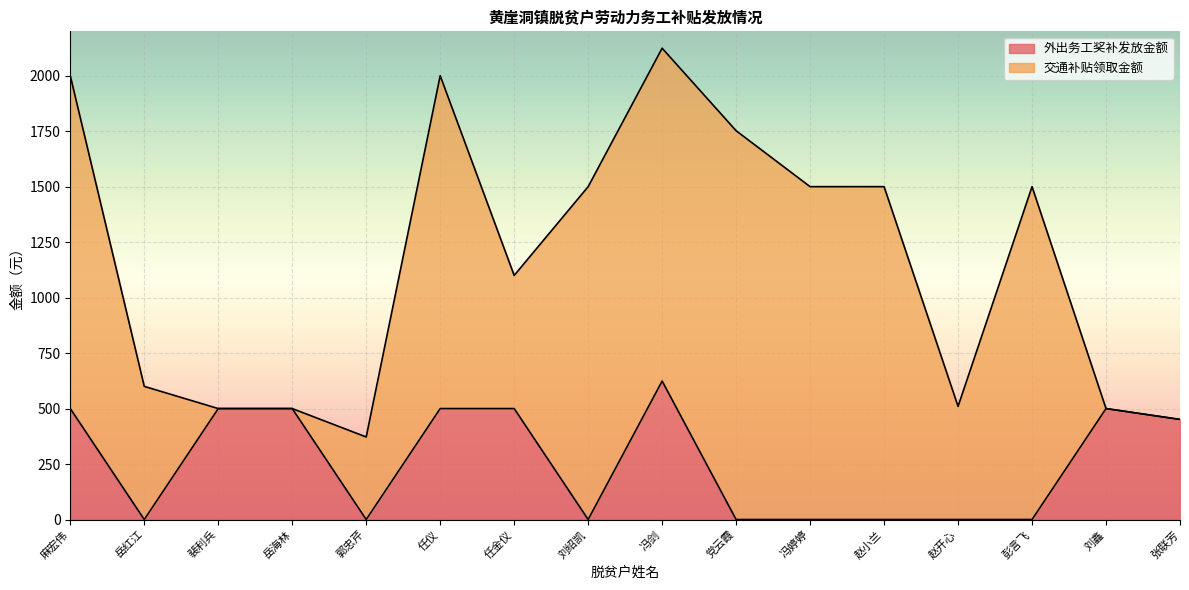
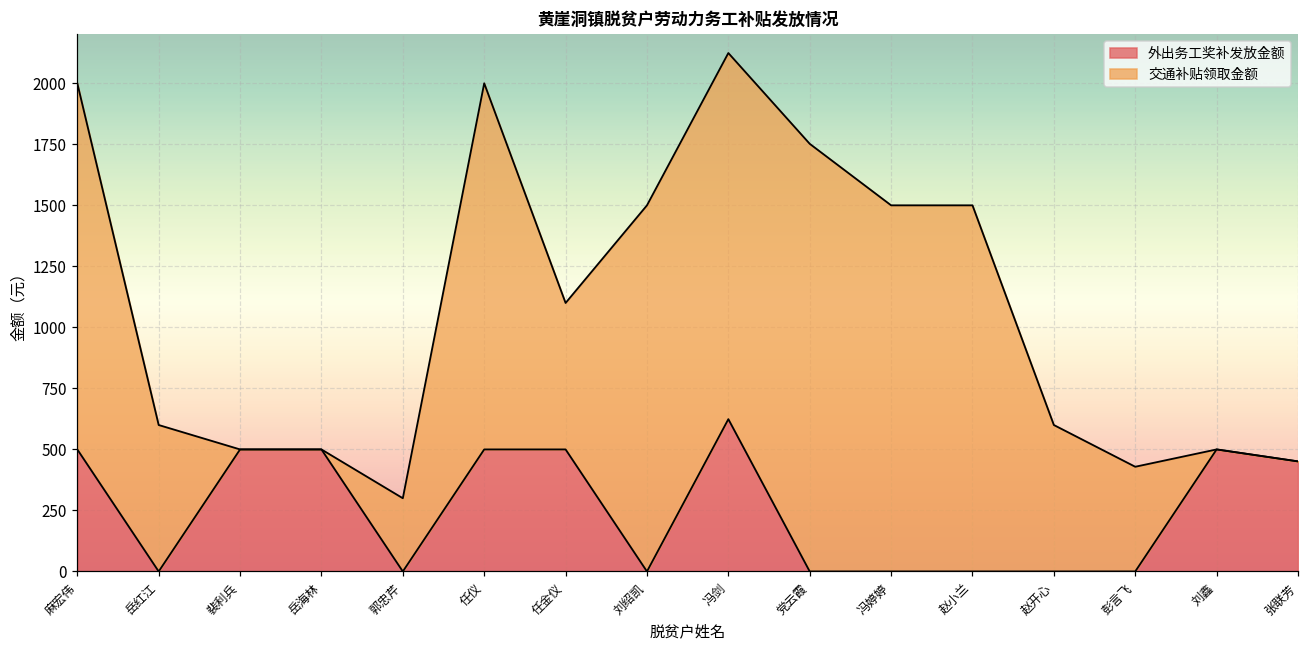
交通补贴领取金额, 郭忠芹: 370 -> 300
交通补贴领取金额, 赵开心: 510 -> 600
交通补贴领取金额, 彭言飞: 1500 -> 430
